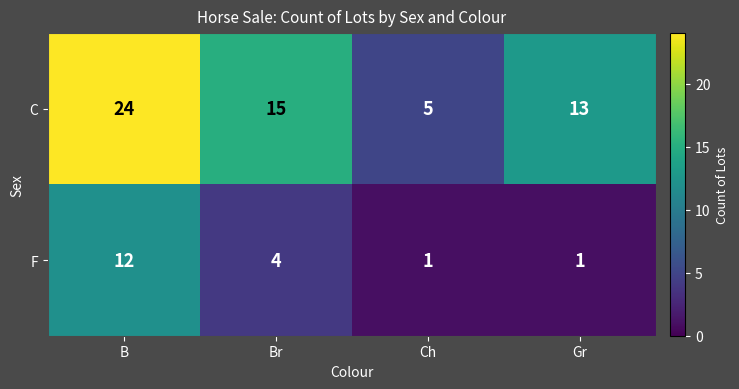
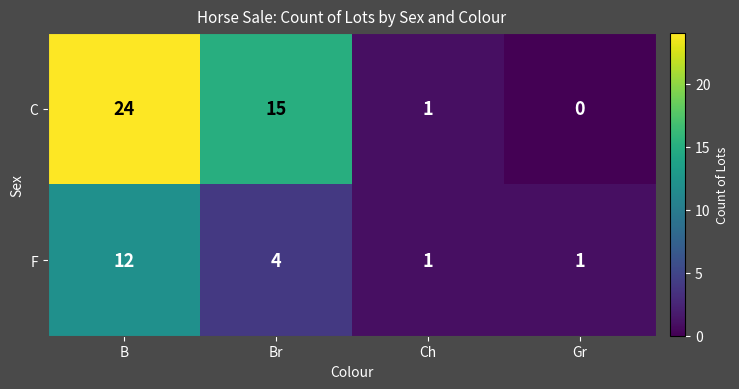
C, Ch: 5 -> 1
C, Gr: 13 -> 0
